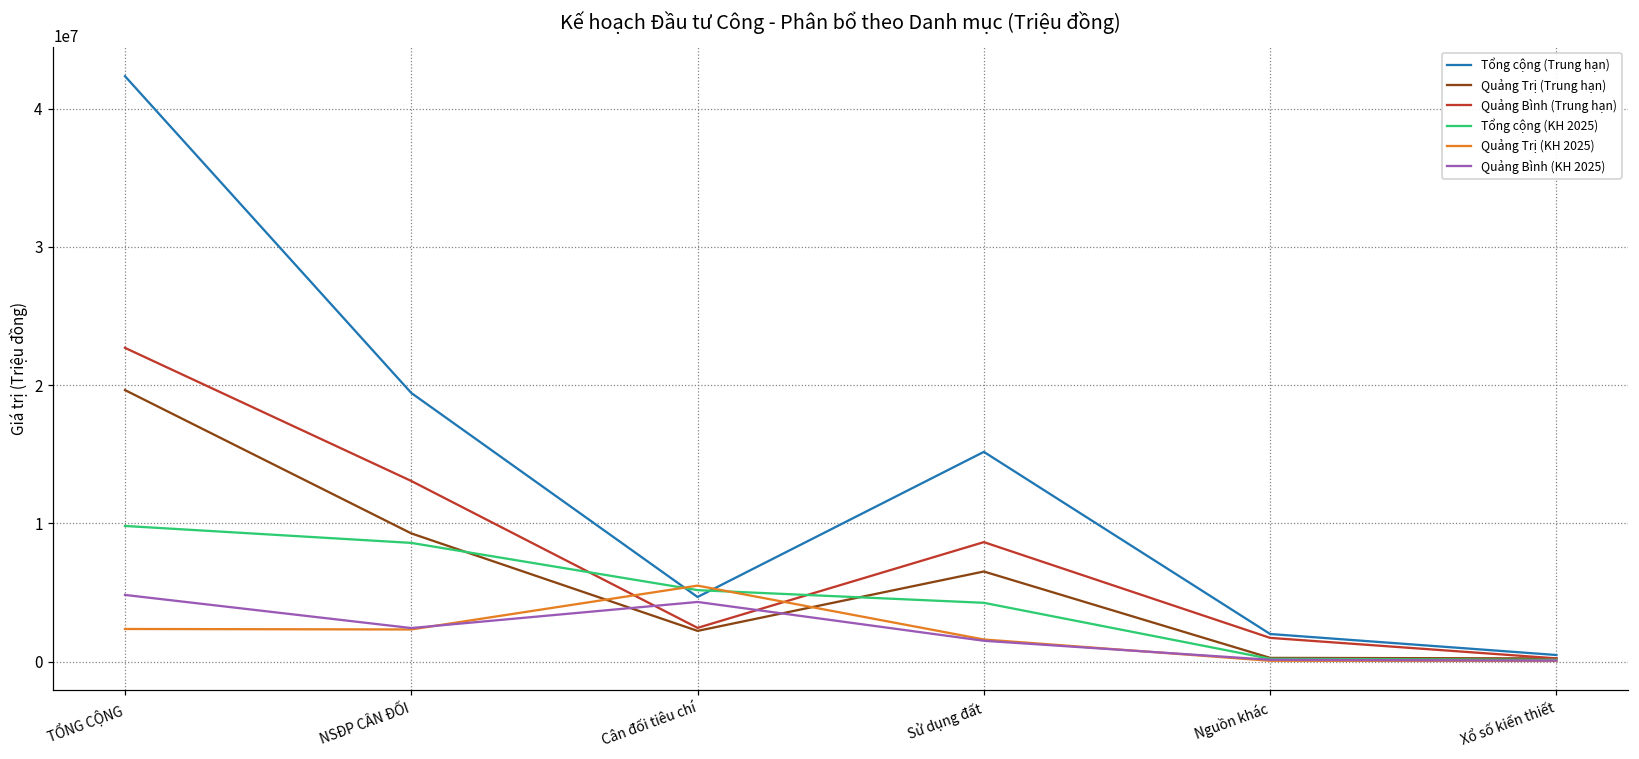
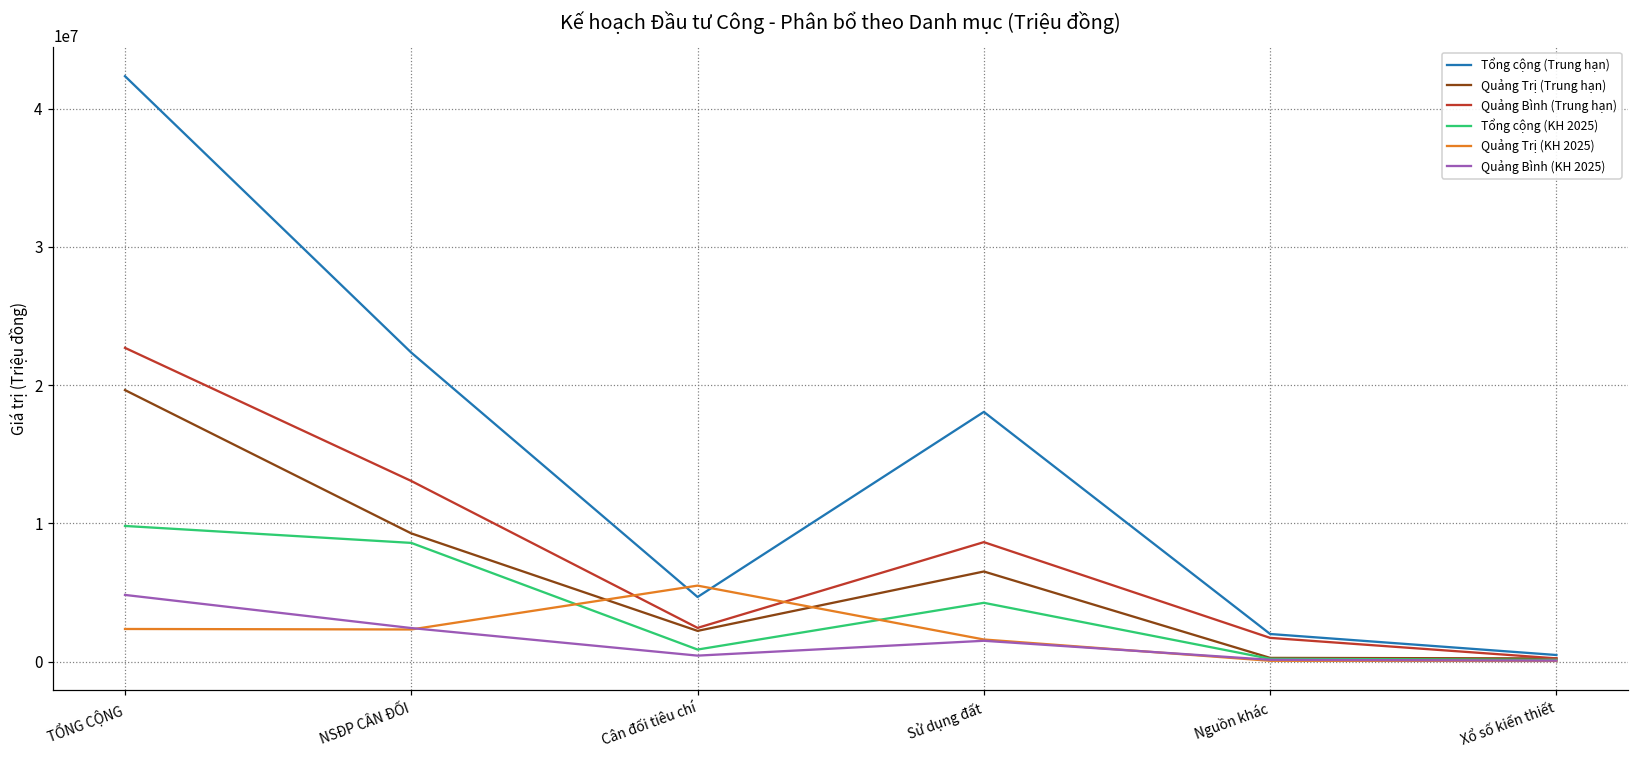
Tổng cộng (Trung hạn), NSĐP CÂN ĐỐI: 19400000 -> 22400000
Tổng cộng (KH 2025), Cân đối tiêu chí: 5200000 -> 900000
Quảng Bình (KH 2025), Cân đối tiêu chí: 4300000 -> 400000
Tổng cộng (Trung hạn), Sử dụng đất: 15200000 -> 18100000
